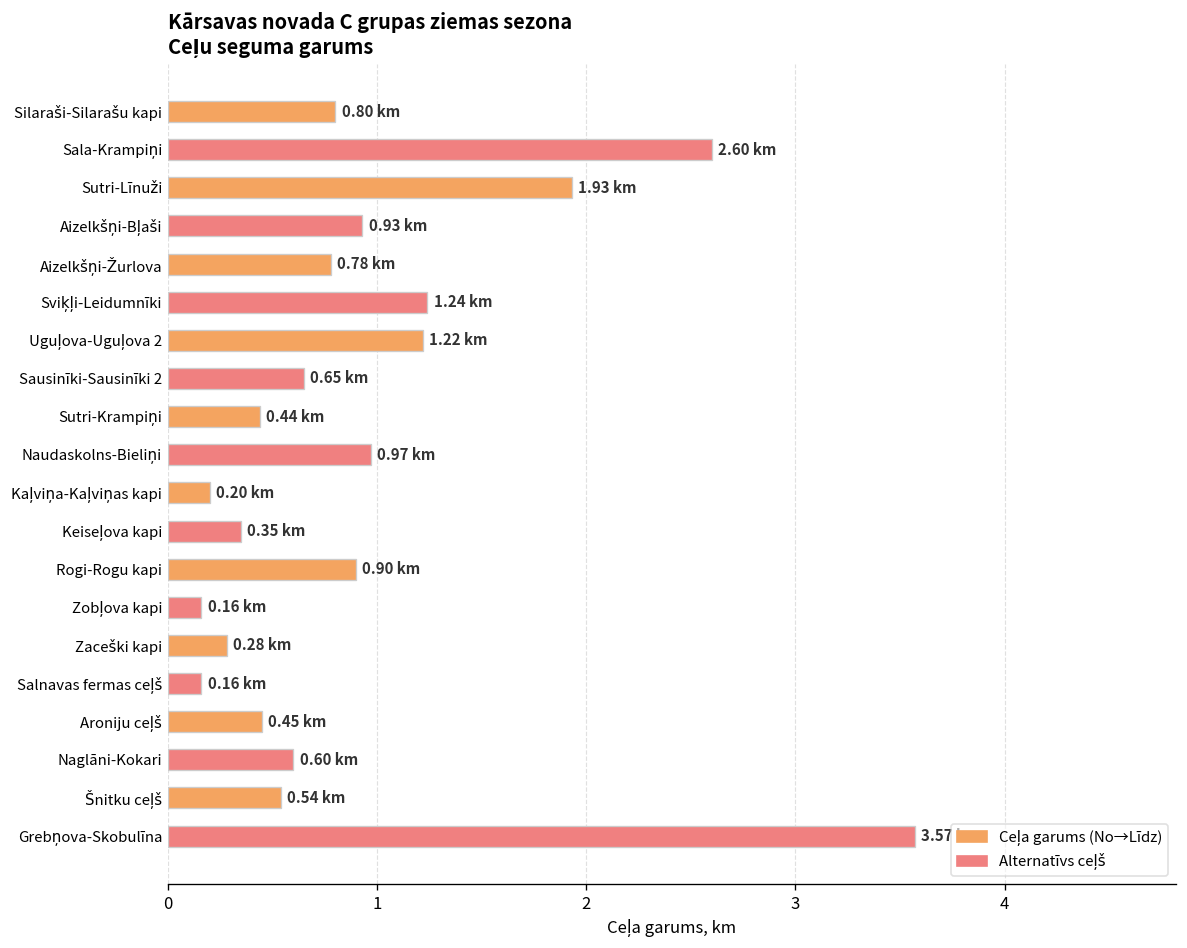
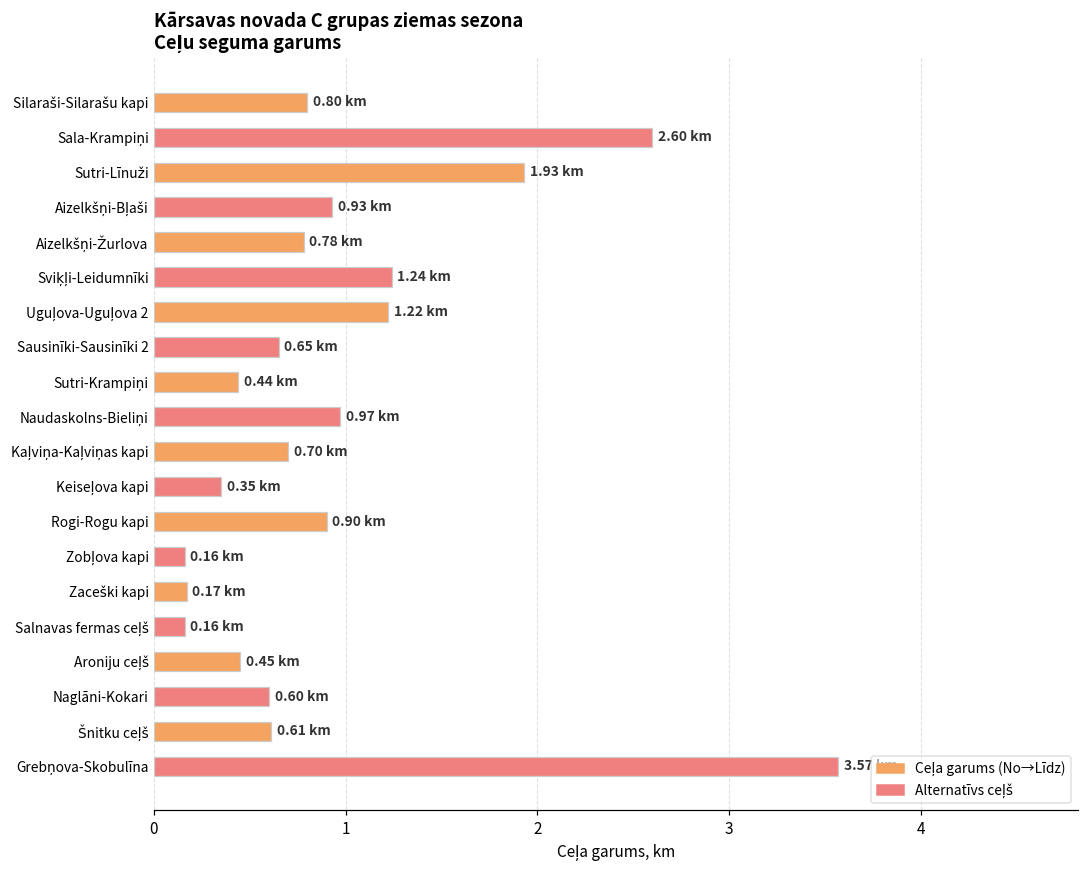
Kaļviņa-Kaļviņas kapi: 0.20 -> 0.70
Zaceški kapi: 0.28 -> 0.17
Šnitku ceļš: 0.54 -> 0.61
